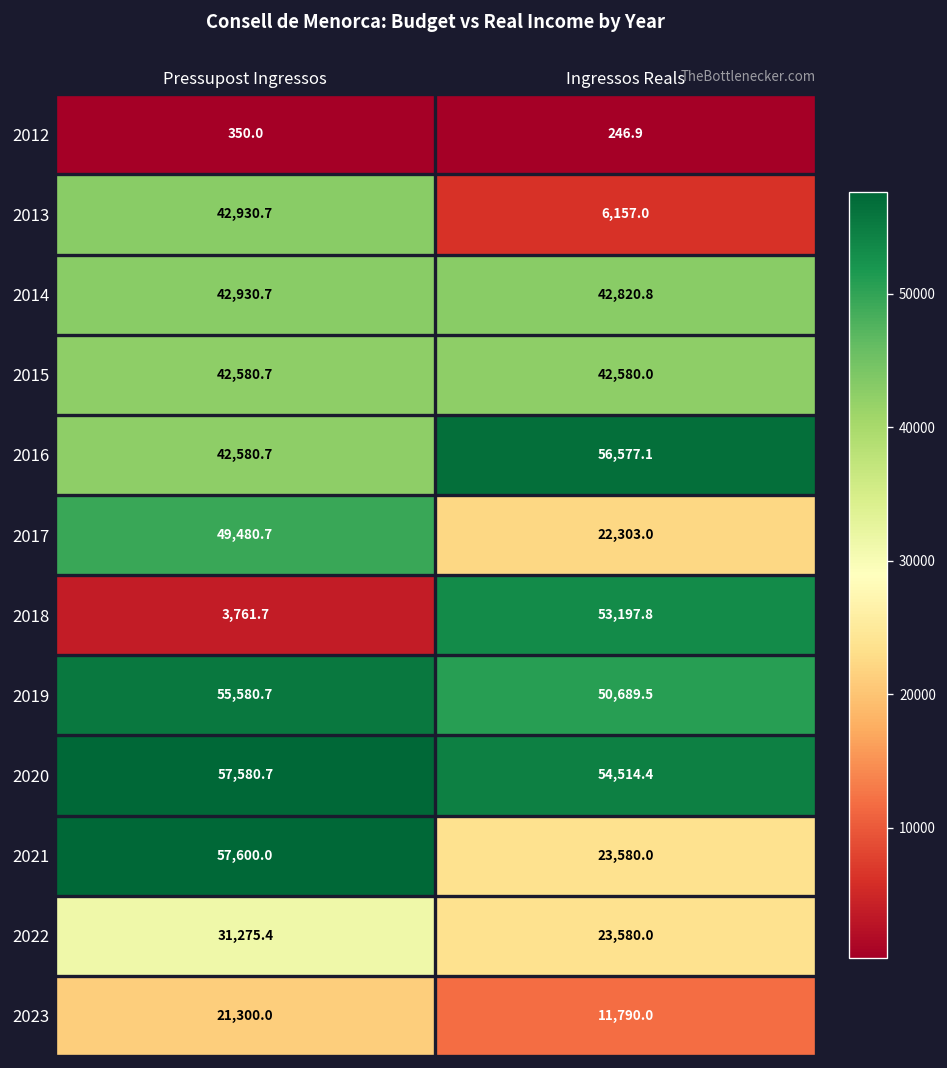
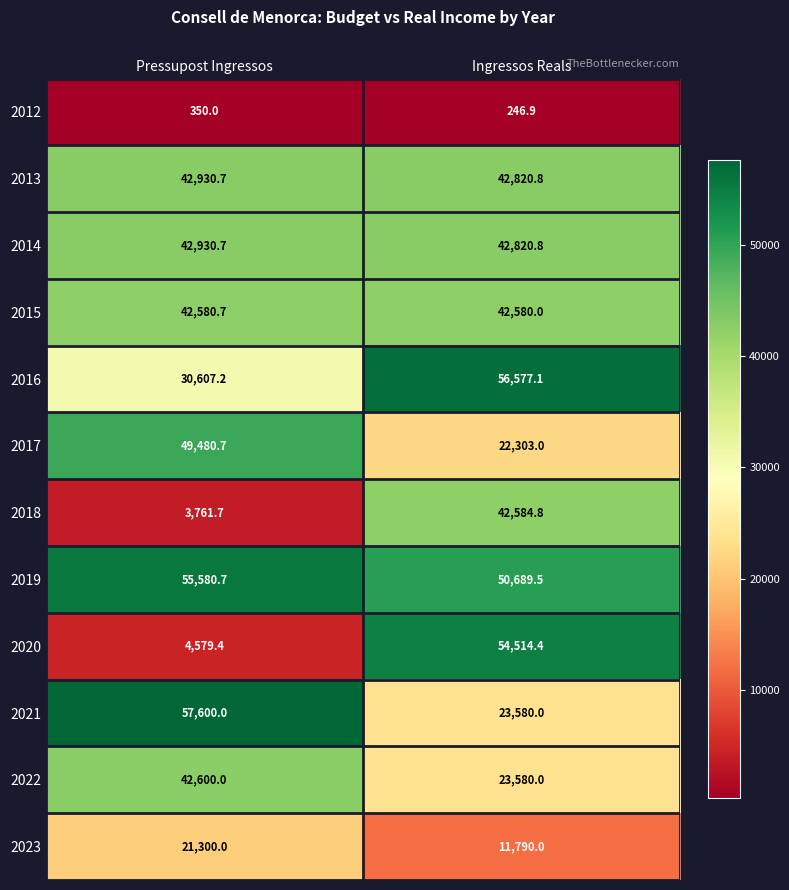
2013, Ingressos Reals: 6,157.0 -> 42,820.8
2016, Pressupost Ingressos: 42,580.7 -> 30,607.2
2018, Ingressos Reals: 53,197.8 -> 42,584.8
2020, Pressupost Ingressos: 57,580.7 -> 4,579.4
2022, Pressupost Ingressos: 31,275.4 -> 42,600.0
